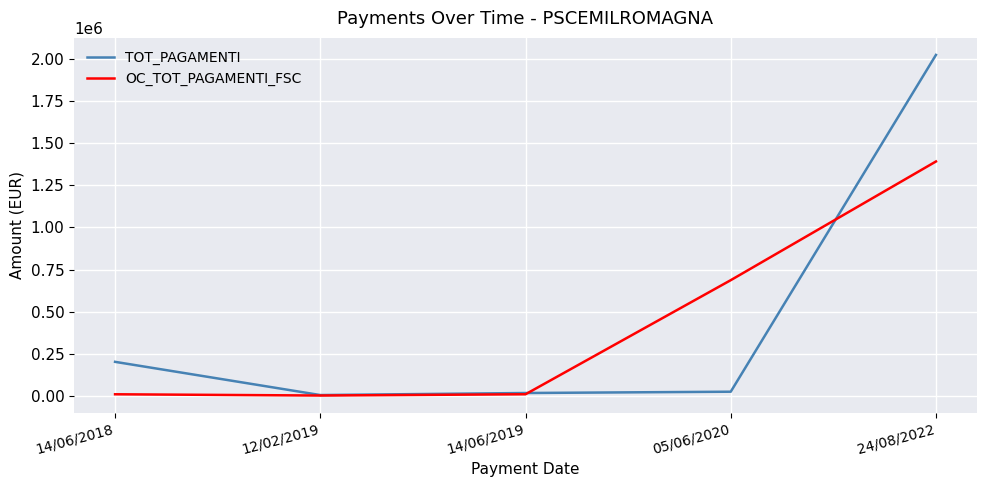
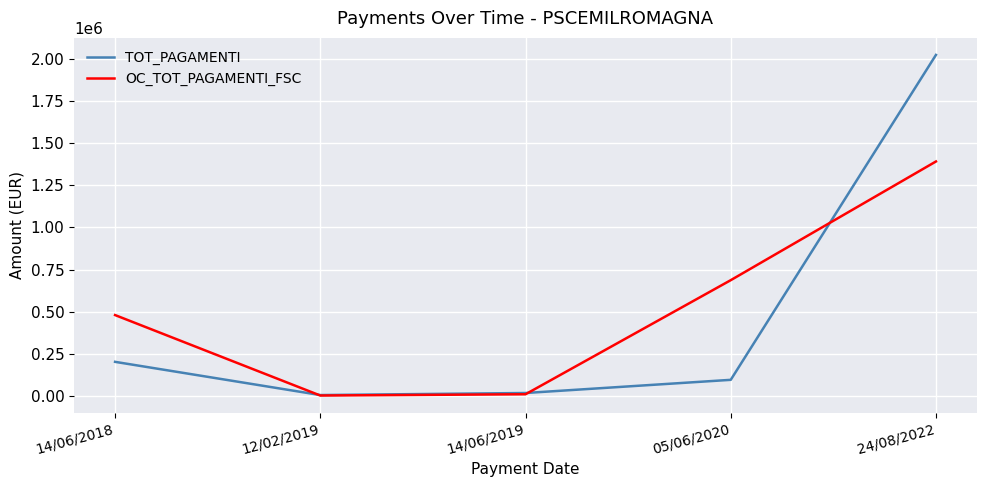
OC_TOT_PAGAMENTI_FSC, 14/06/2018: 10000 -> 480000
TOT_PAGAMENTI, 05/06/2020: 30000 -> 100000
